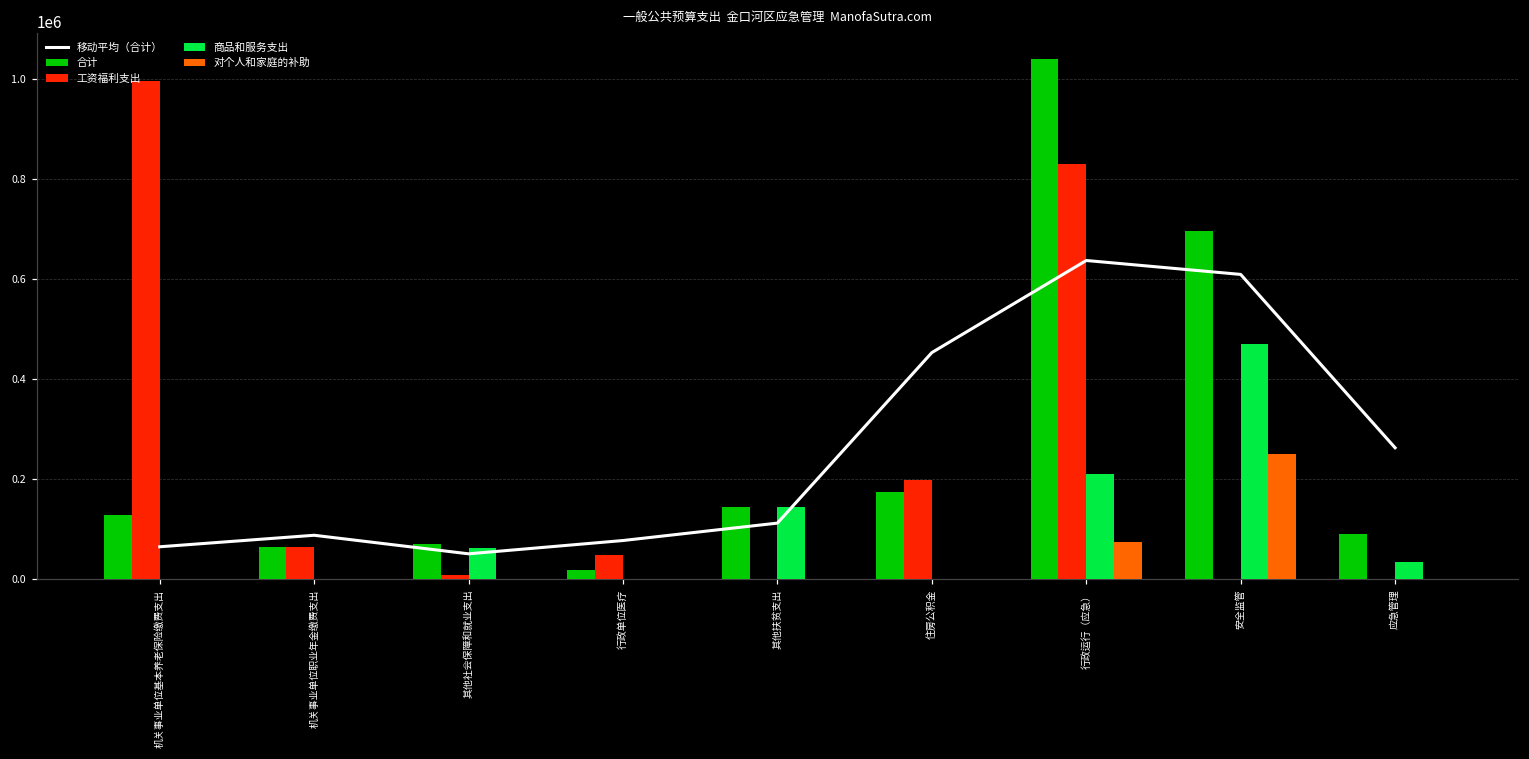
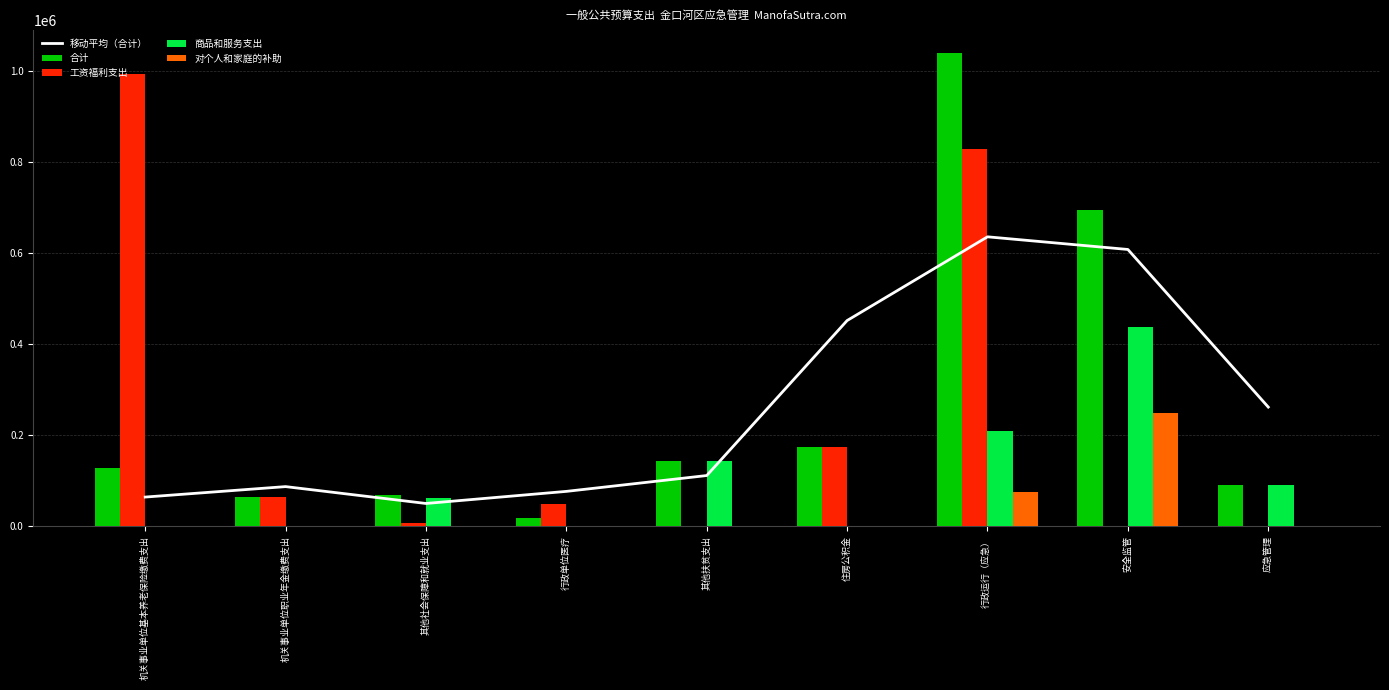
工资福利支出, 住房公积金: 200000 -> 170000
商品和服务支出, 安全监管: 470000 -> 440000
商品和服务支出, 应急管理: 30000 -> 90000
